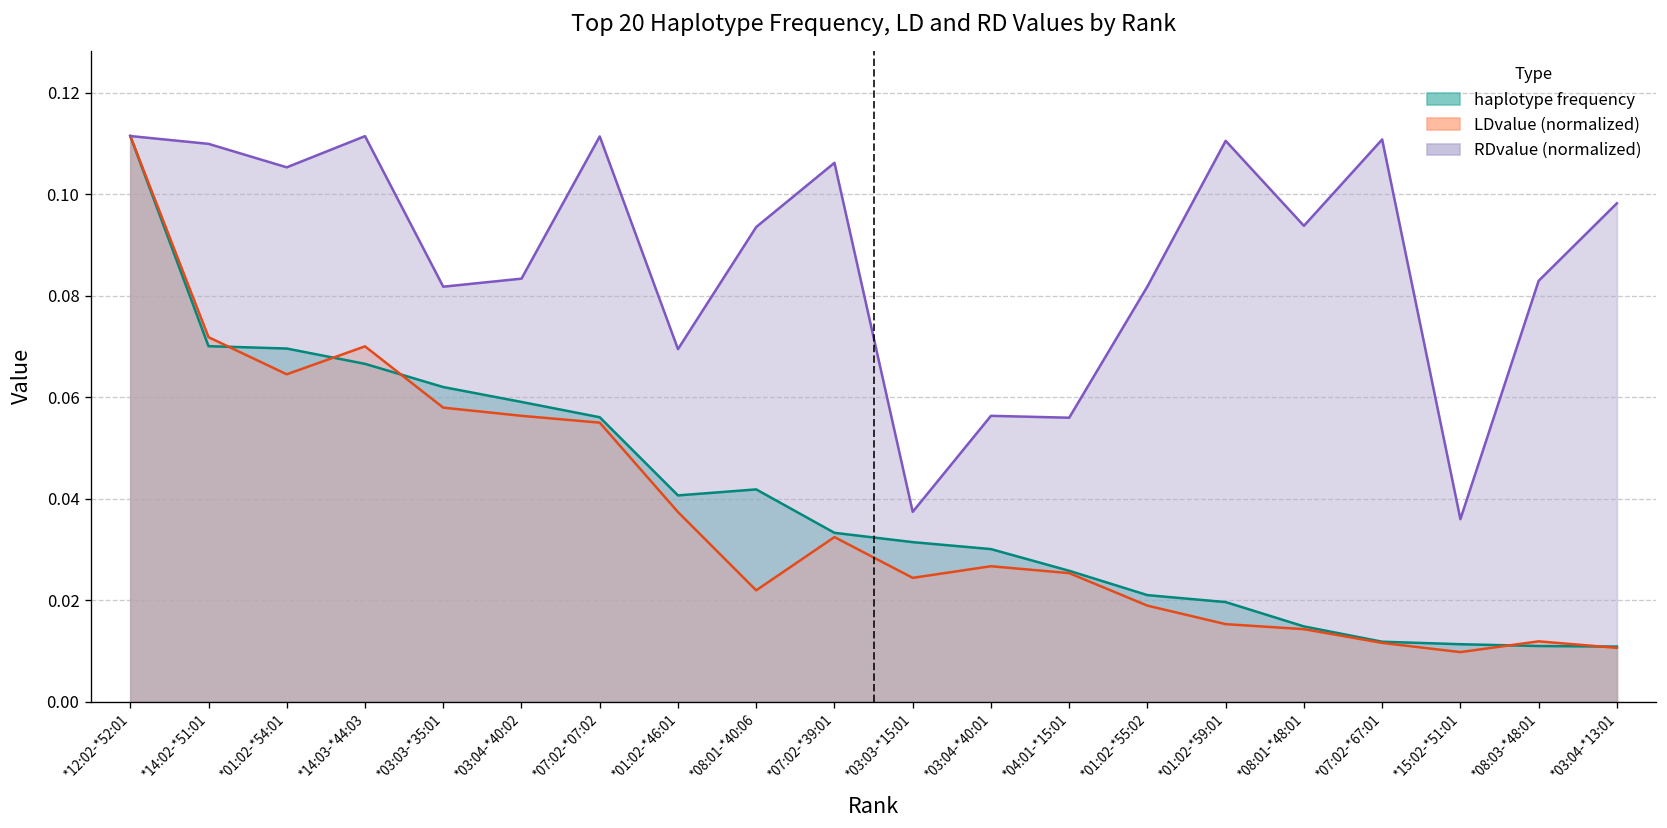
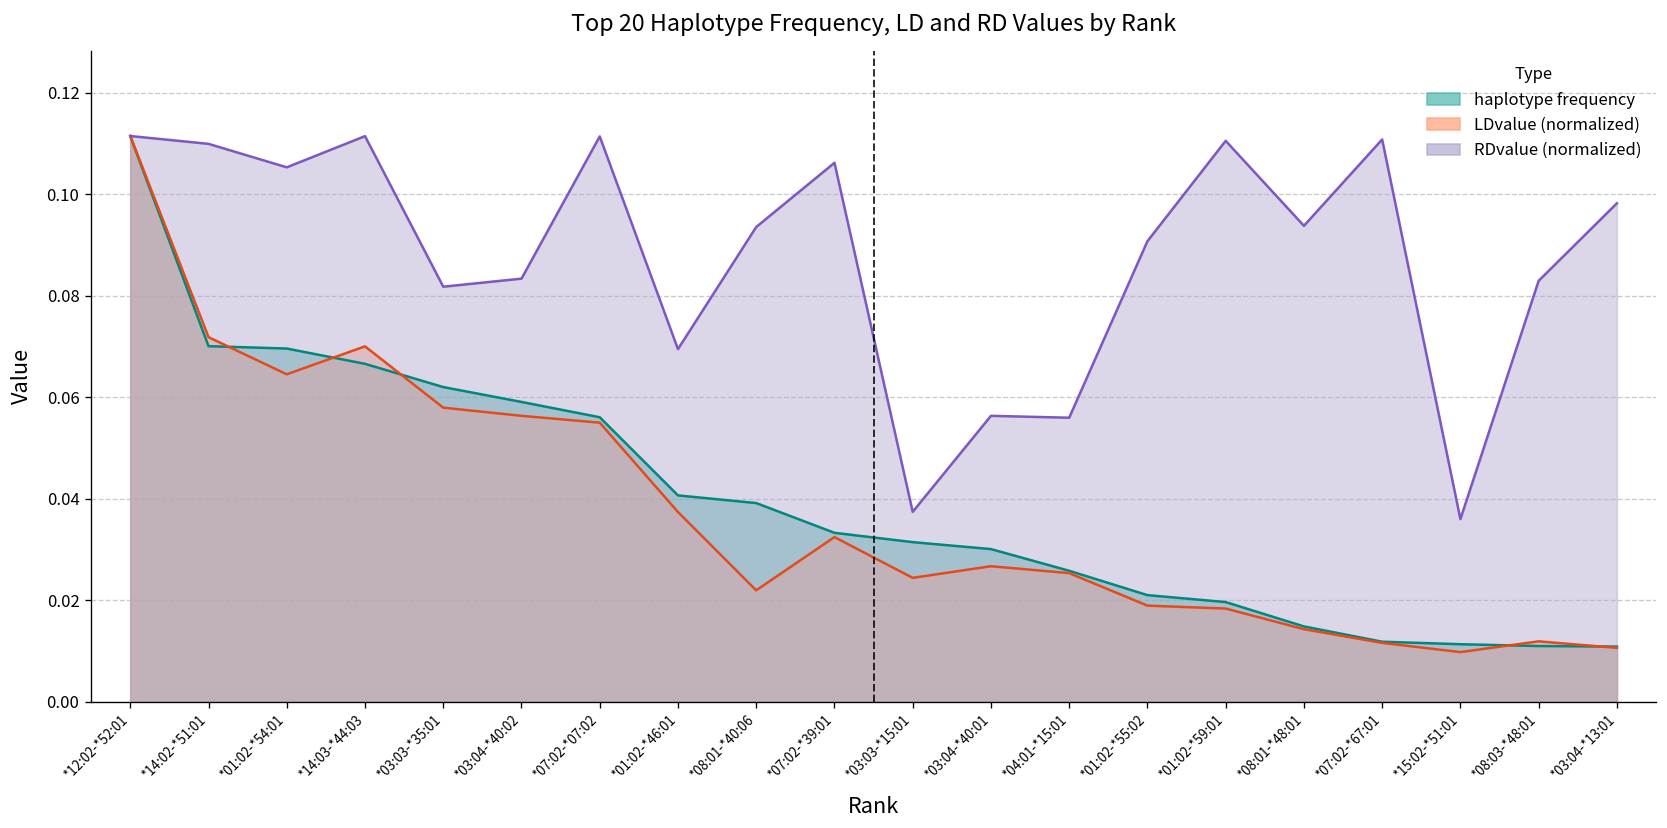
haplotype frequency, *08:01-*40:06: 0.042 -> 0.039
RDvalue (normalized), *01:02-*55:02: 0.082 -> 0.091
LDvalue (normalized), *01:02-*59:01: 0.015 -> 0.018
